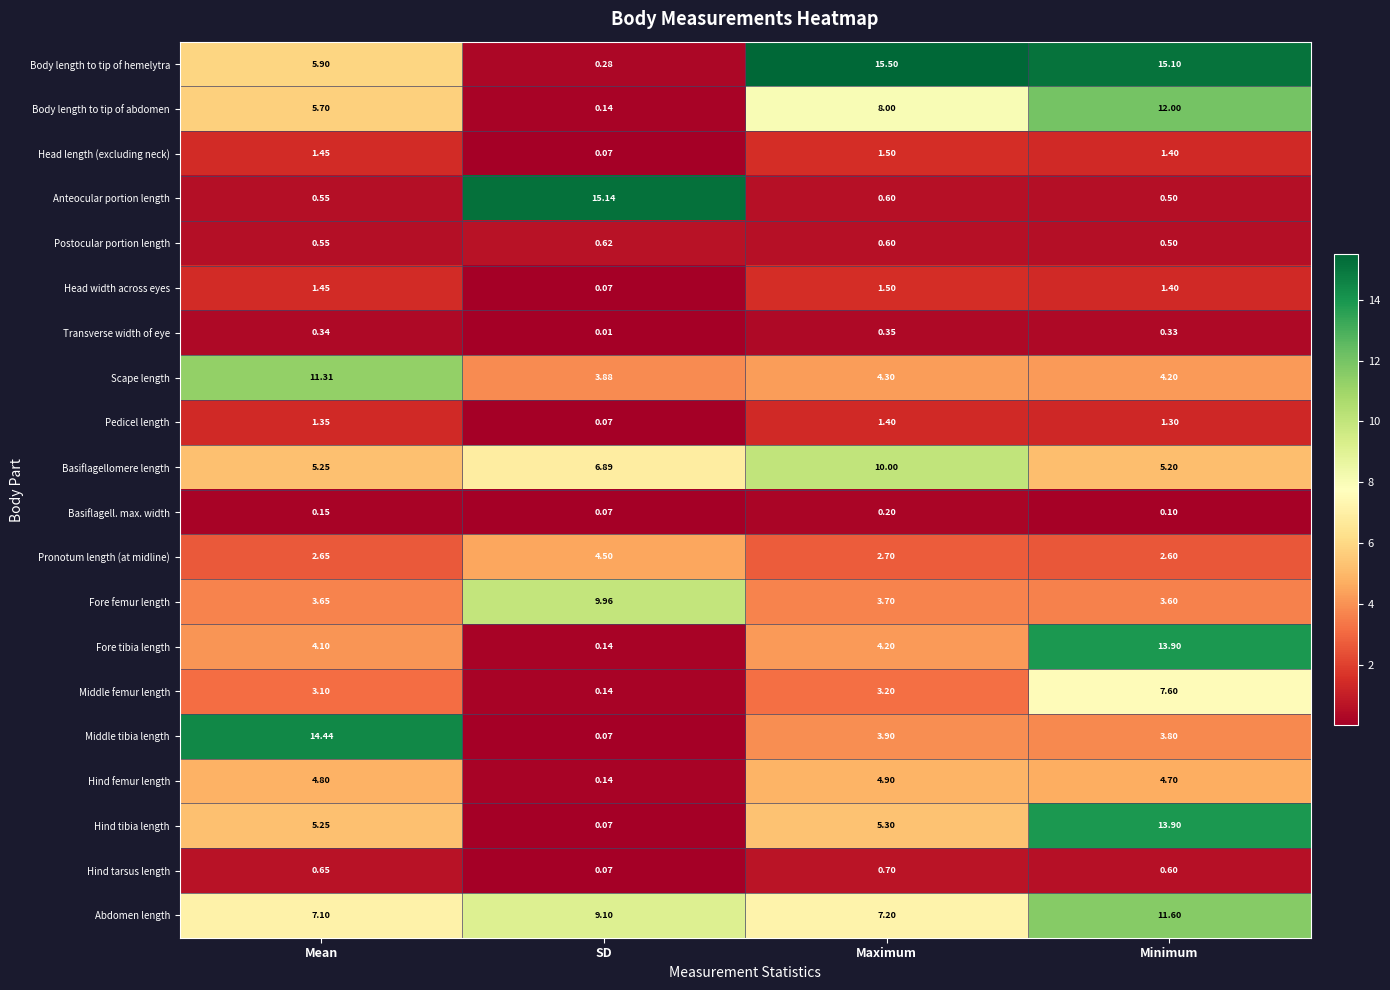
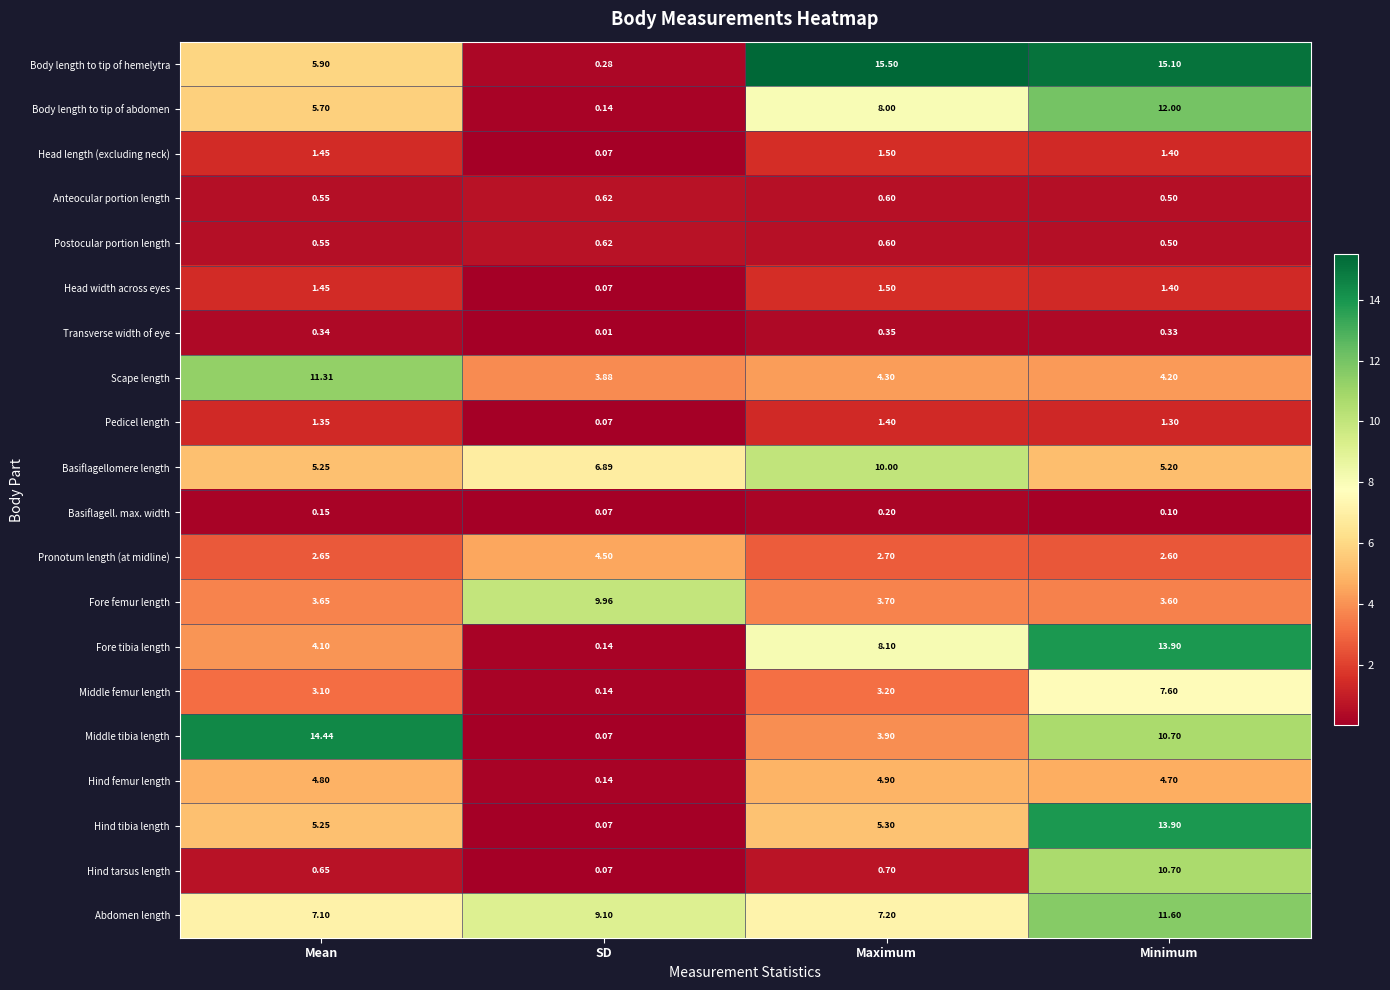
Anteocular portion length, SD: 15.14 -> 0.62
Fore tibia length, Maximum: 4.20 -> 8.10
Middle tibia length, Minimum: 3.80 -> 10.70
Hind tarsus length, Minimum: 0.60 -> 10.70
